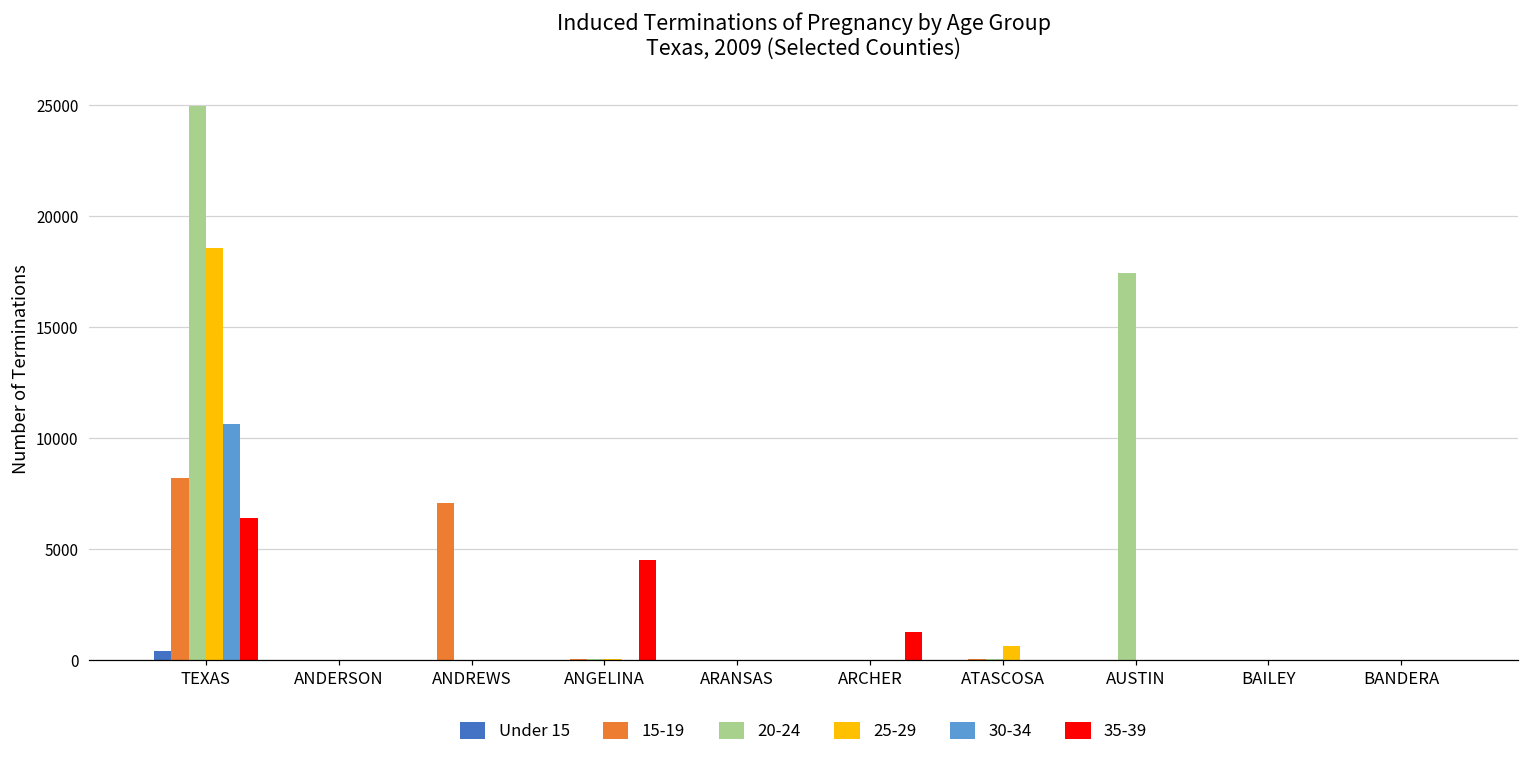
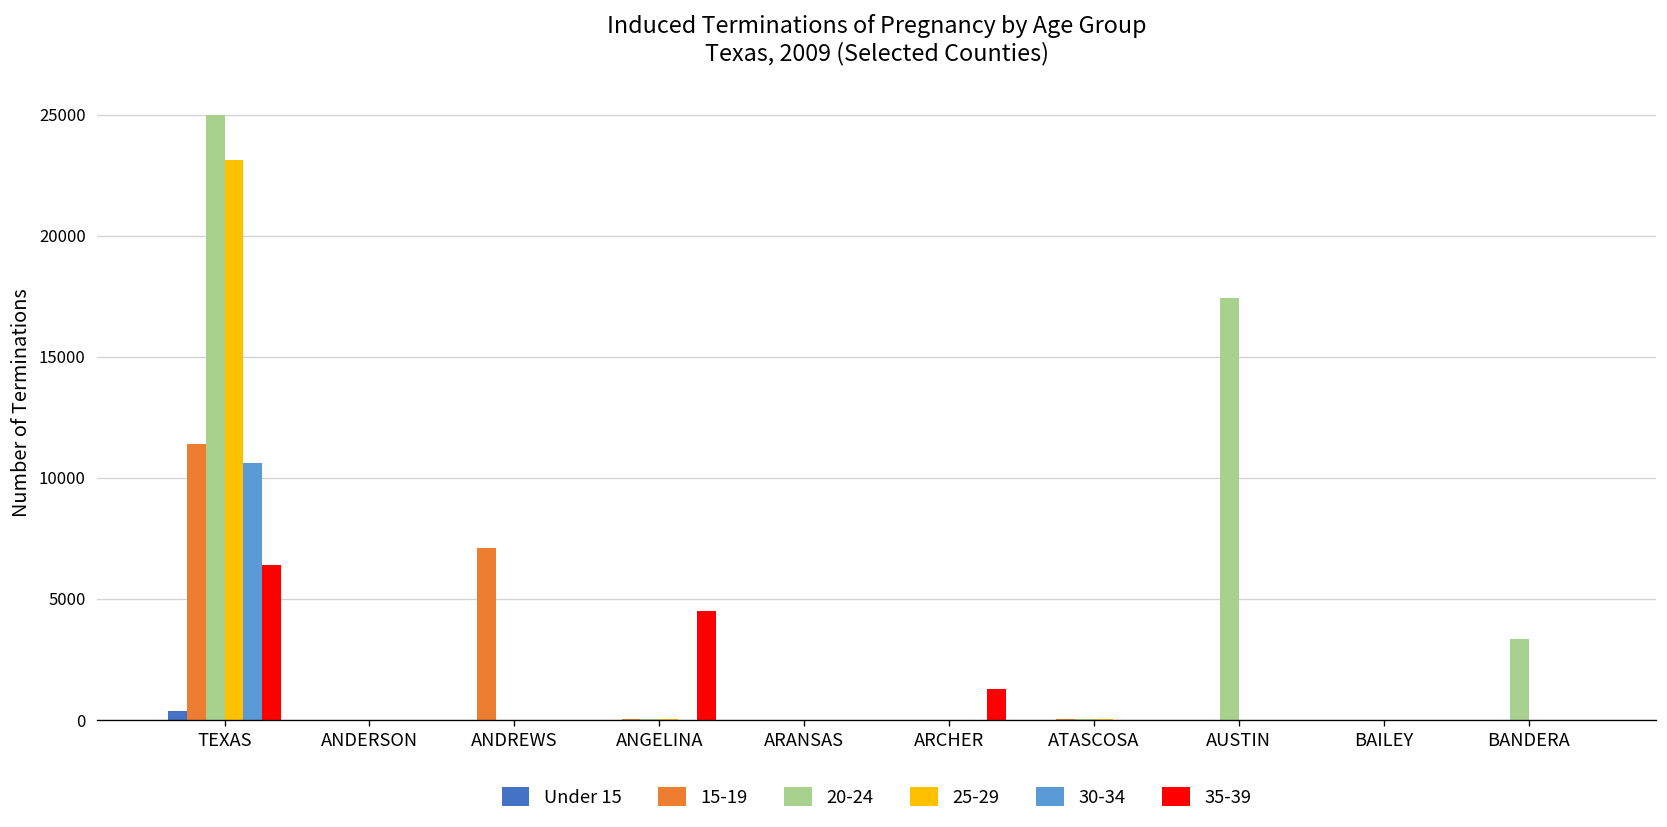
15-19, TEXAS: 8200 -> 11400
25-29, TEXAS: 18600 -> 23100
25-29, ATASCOSA: 600 -> 0
20-24, BANDERA: 0 -> 3300
